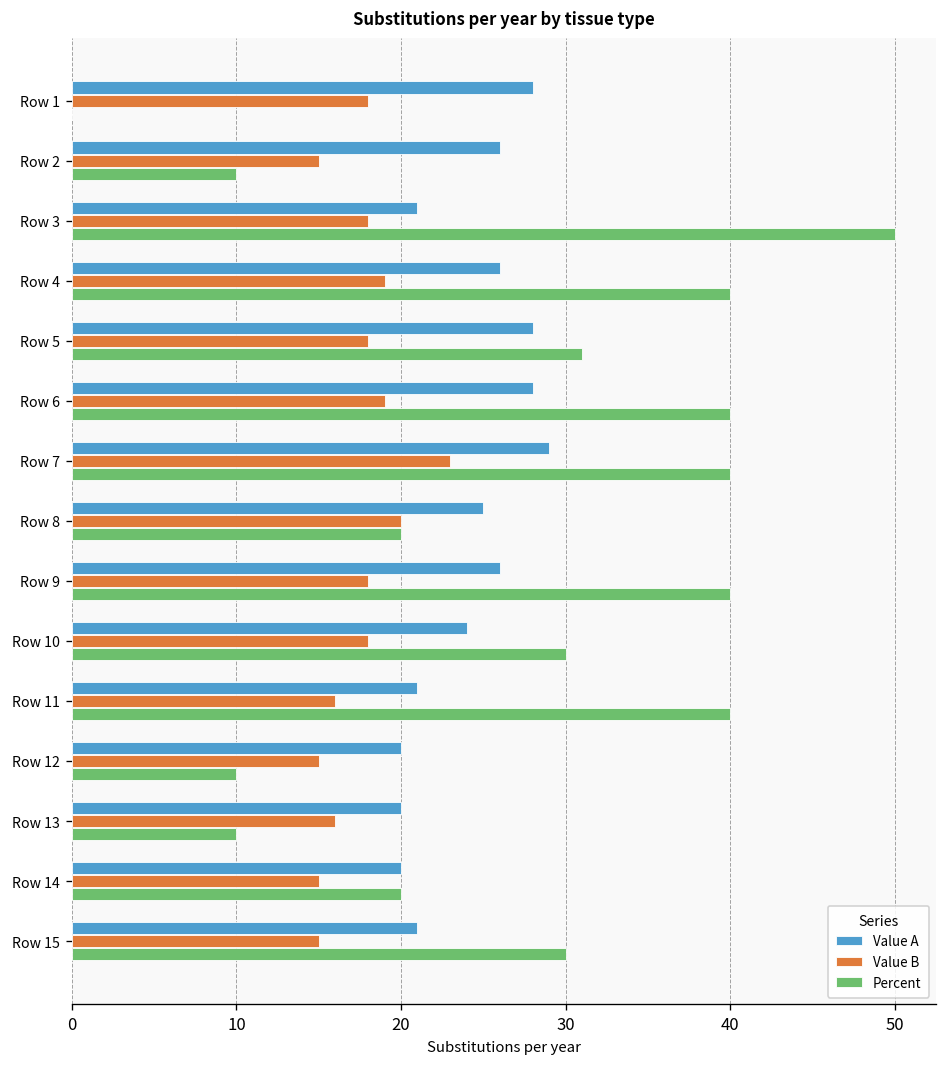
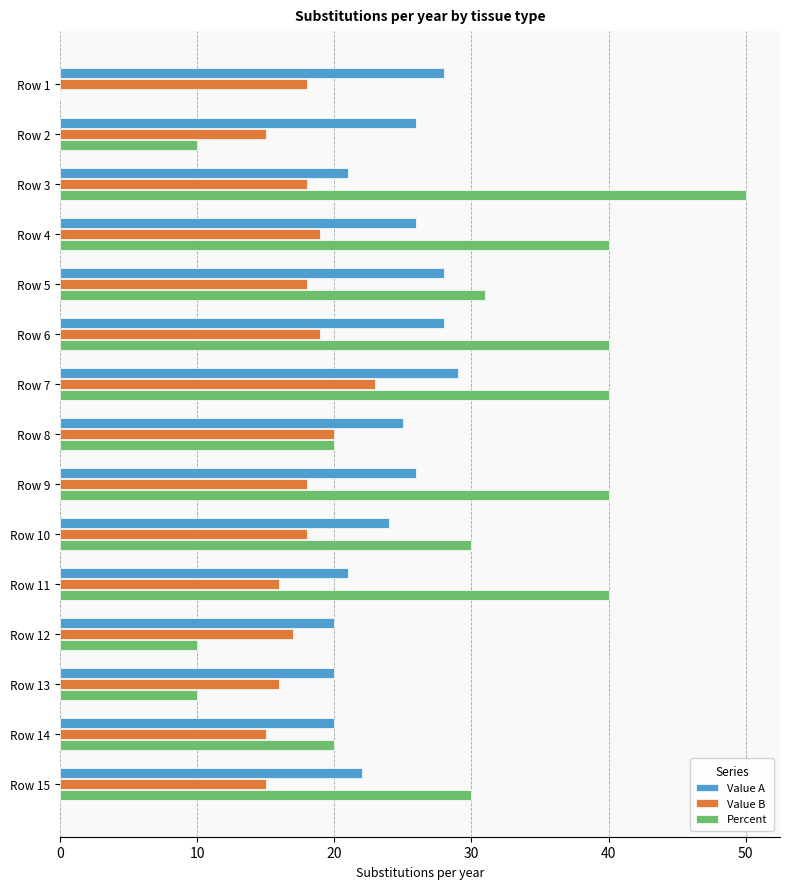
Value B, Row 12: 15 -> 17
Value A, Row 15: 21 -> 22
